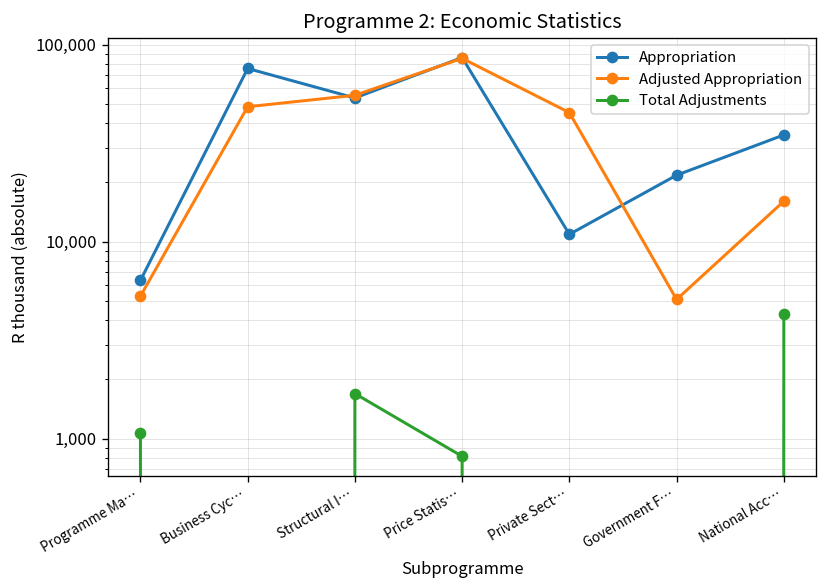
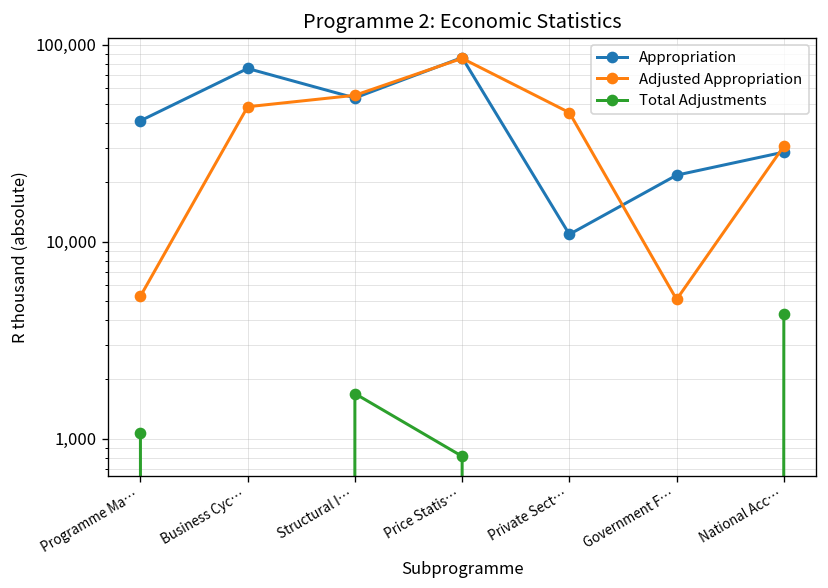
Appropriation, Programme Ma…: 6,400 -> 41,000
Appropriation, National Acc…: 35,000 -> 28,000
Adjusted Appropriation, National Acc…: 16,000 -> 31,000
